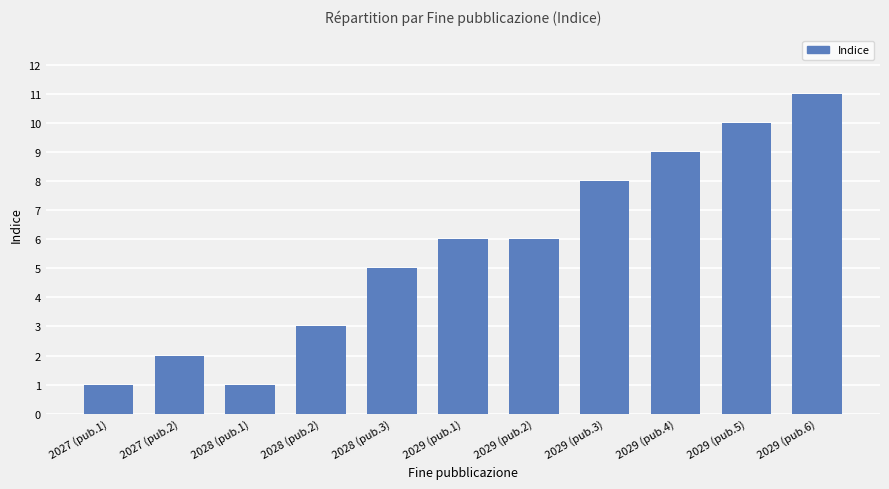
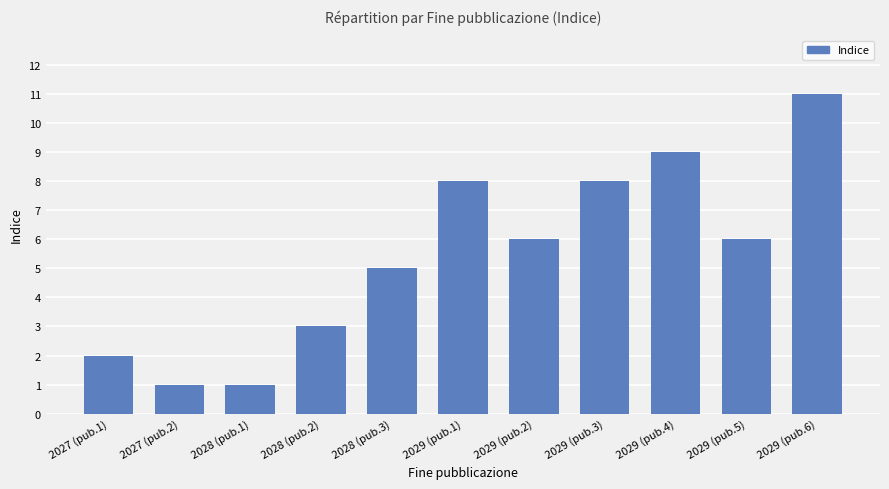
2027 (pub.1): 1 -> 2
2027 (pub.2): 2 -> 1
2029 (pub.1): 6 -> 8
2029 (pub.5): 10 -> 6
